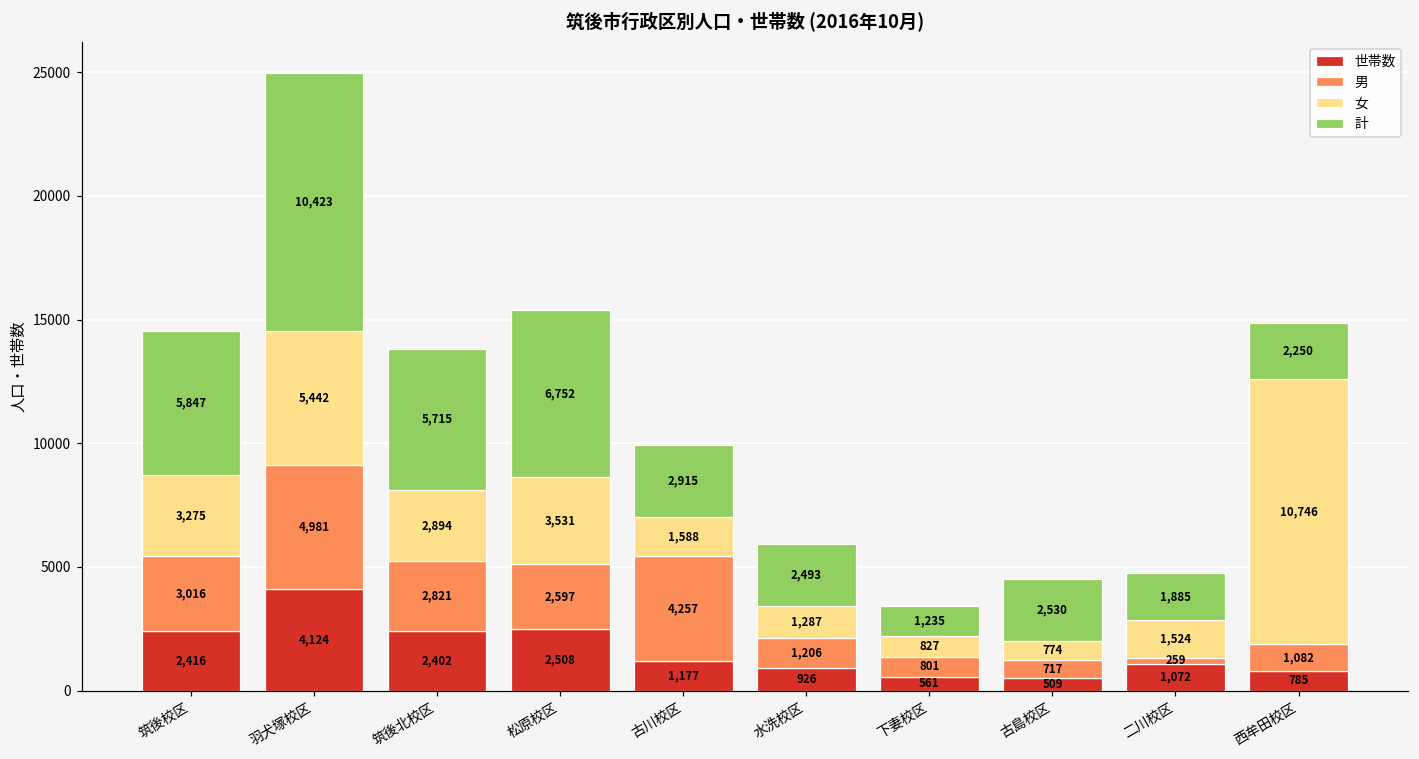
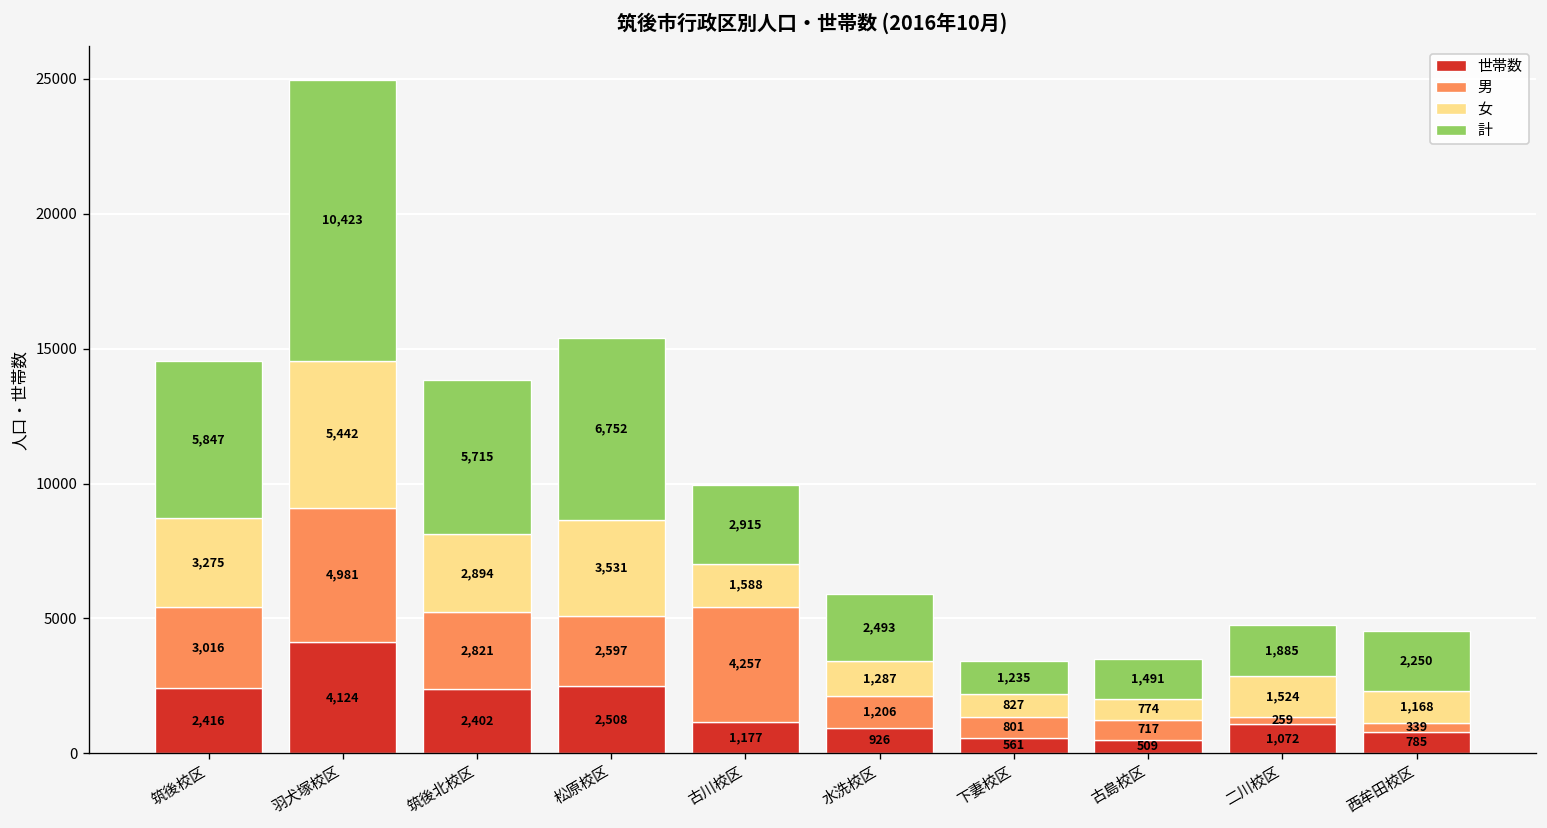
計, 古島校区: 2,530 -> 1,491
男, 西牟田校区: 1,082 -> 339
女, 西牟田校区: 10,746 -> 1,168
